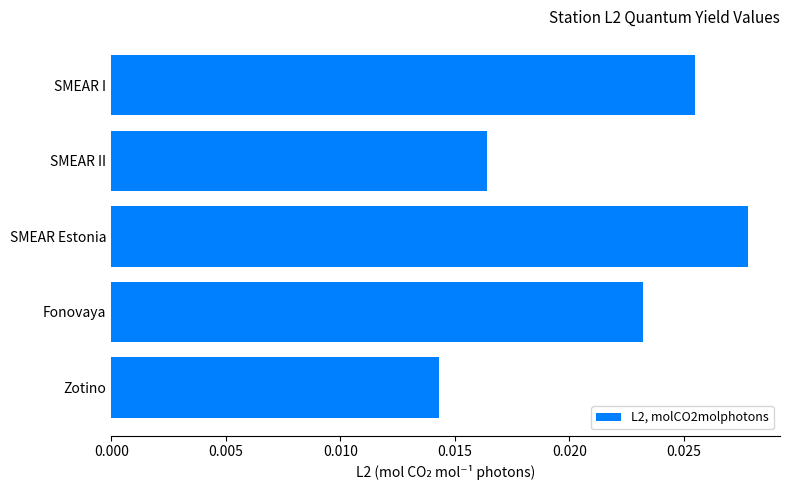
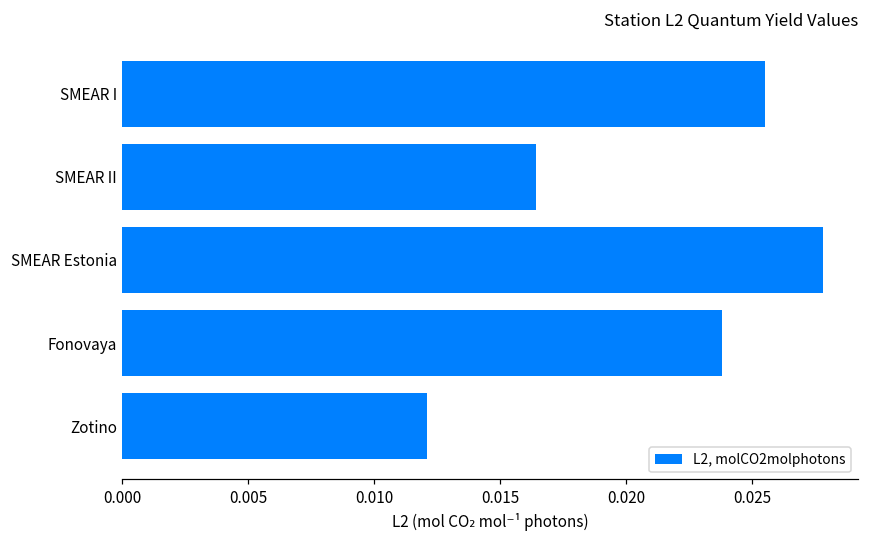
Fonovaya: 0.0232 -> 0.0238
Zotino: 0.0143 -> 0.0121
